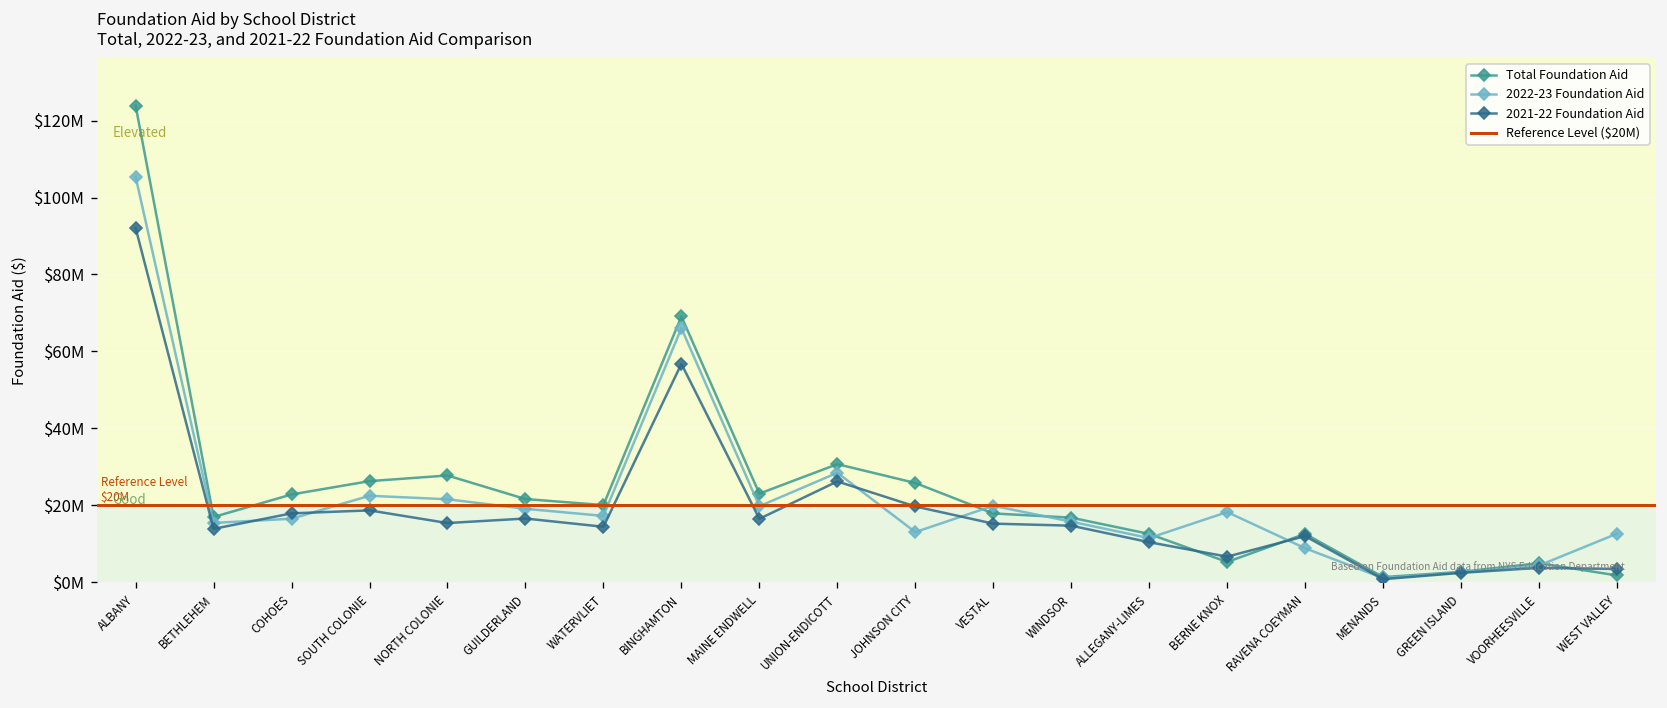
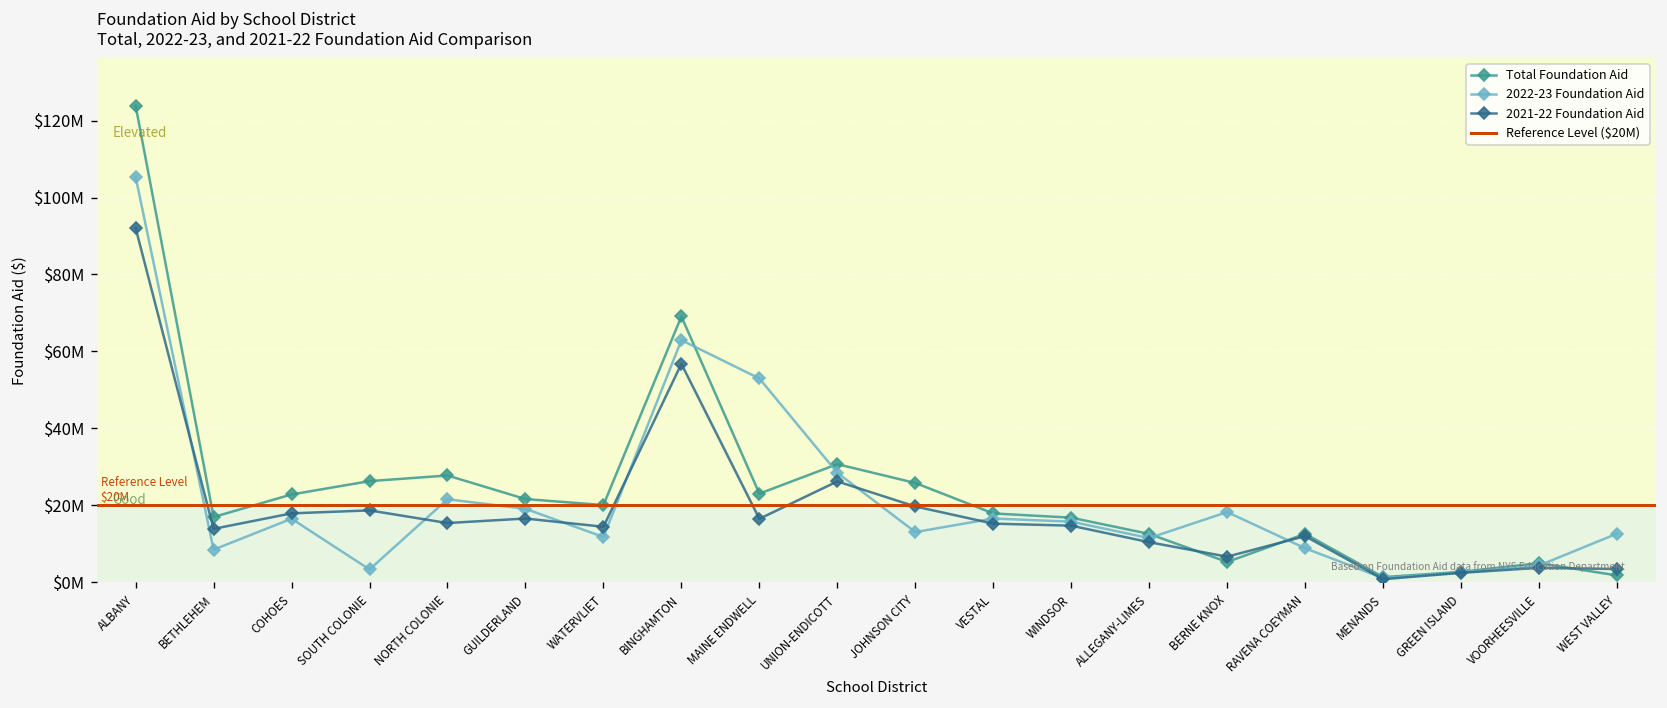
2022-23 Foundation Aid, BETHLEHEM: $15000000 -> $8000000
2022-23 Foundation Aid, SOUTH COLONIE: $22000000 -> $3000000
2022-23 Foundation Aid, WATERVLIET: $17000000 -> $12000000
2022-23 Foundation Aid, BINGHAMTON: $66000000 -> $63000000
2022-23 Foundation Aid, MAINE ENDWELL: $20000000 -> $53000000
2022-23 Foundation Aid, VESTAL: $20000000 -> $17000000
